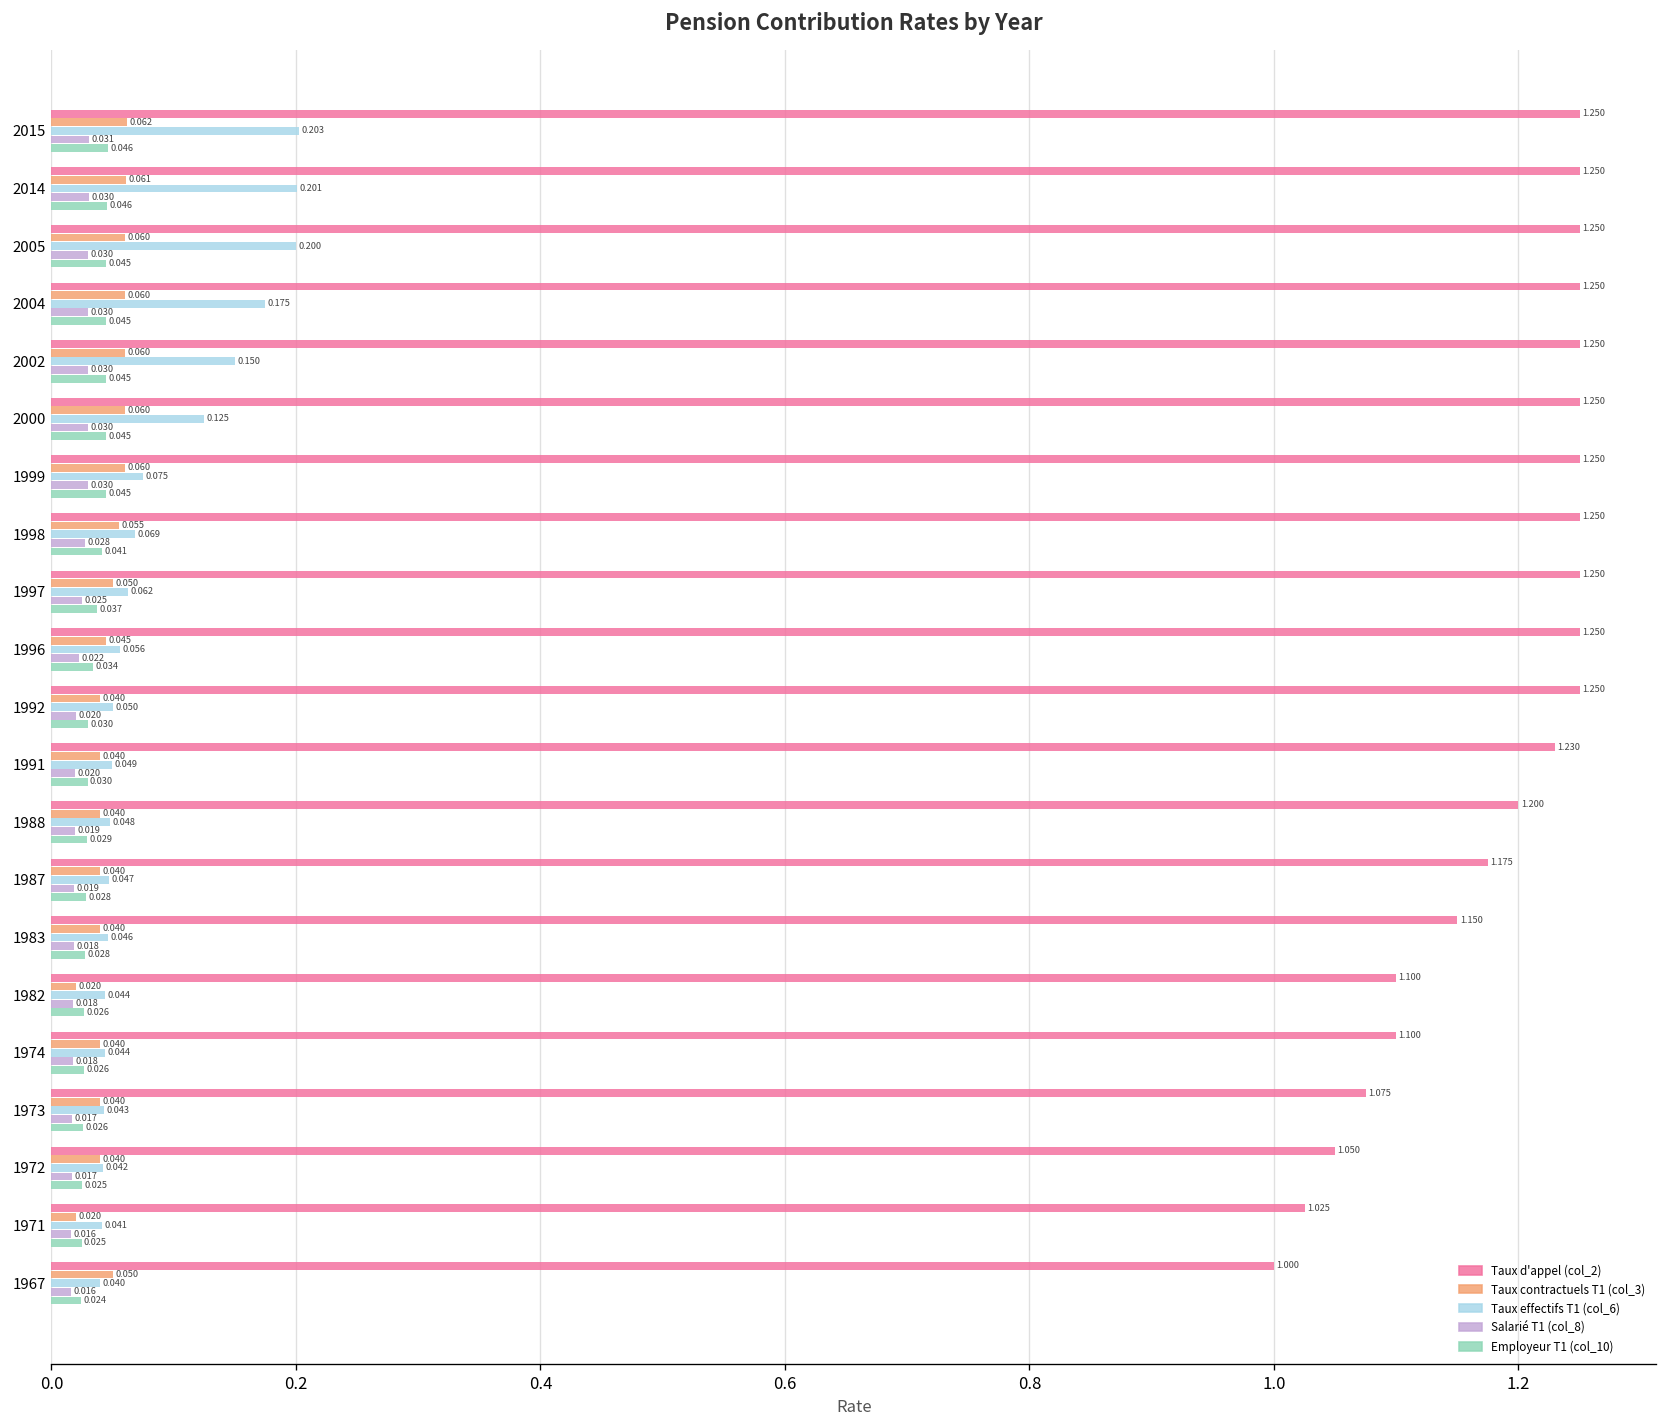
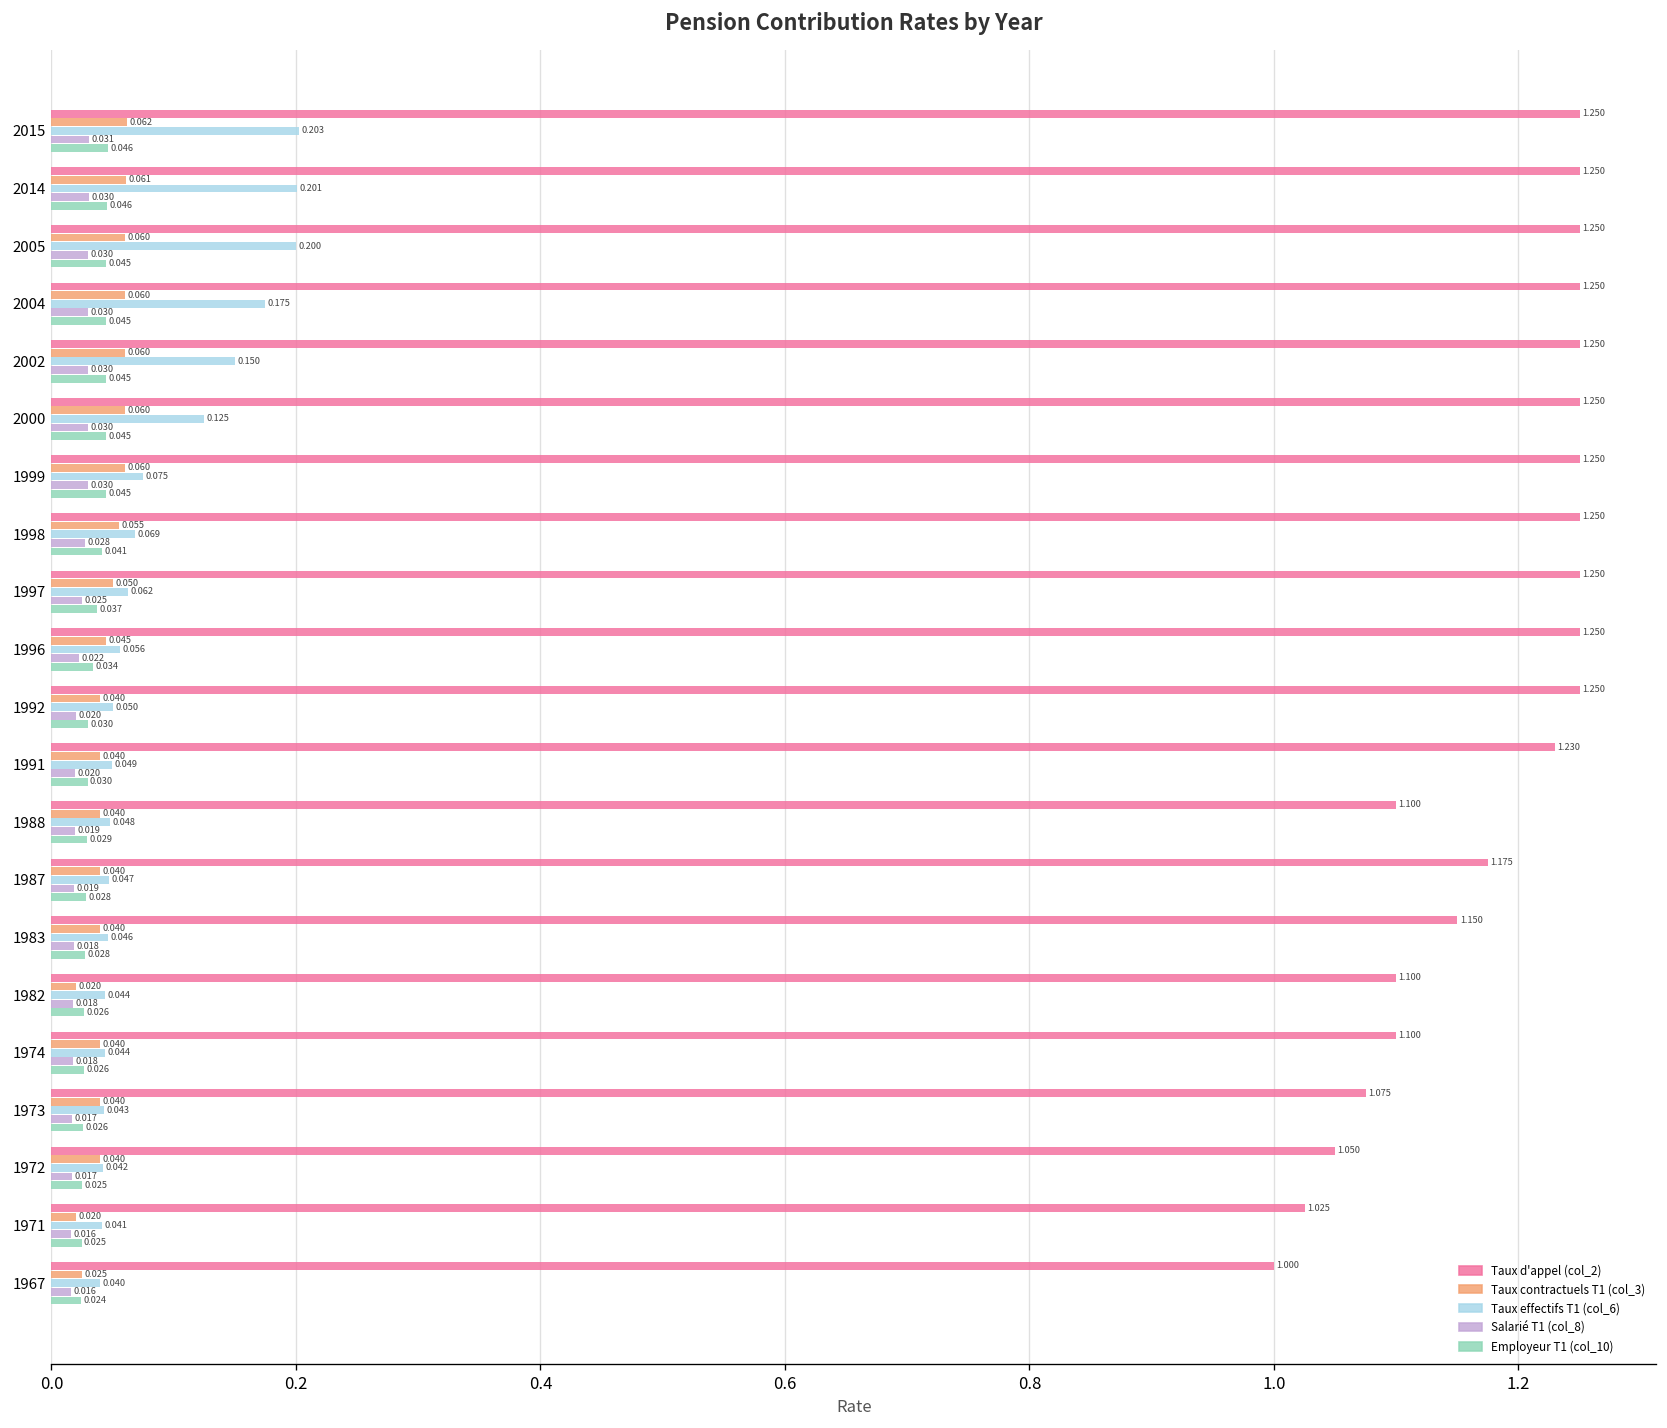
Taux d'appel (col_2), 1988: 1.200 -> 1.100
Taux contractuels T1 (col_3), 1967: 0.050 -> 0.025
